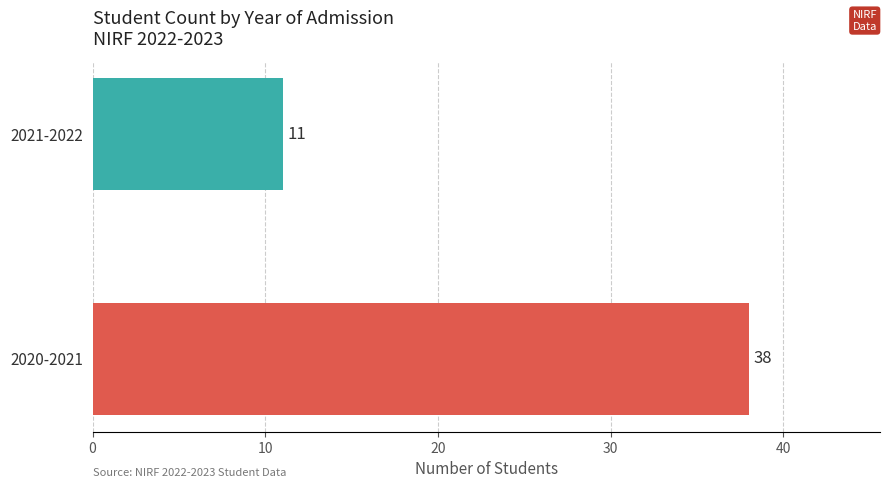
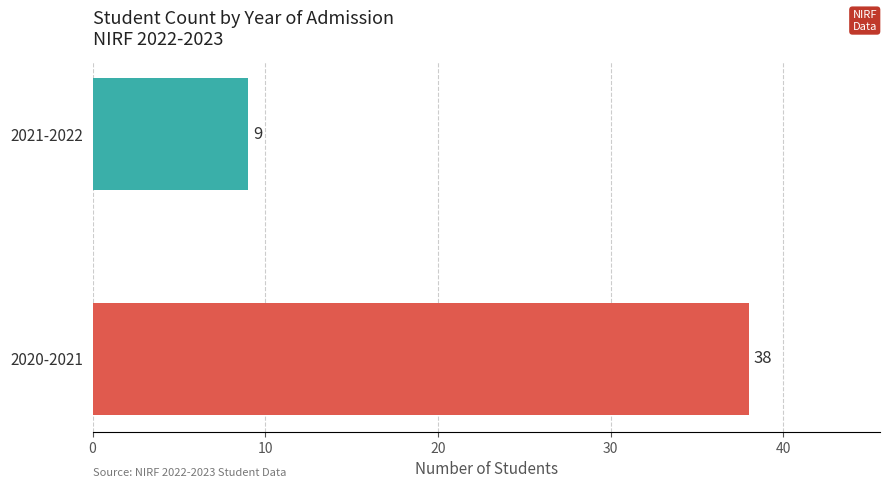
2021-2022: 11 -> 9
